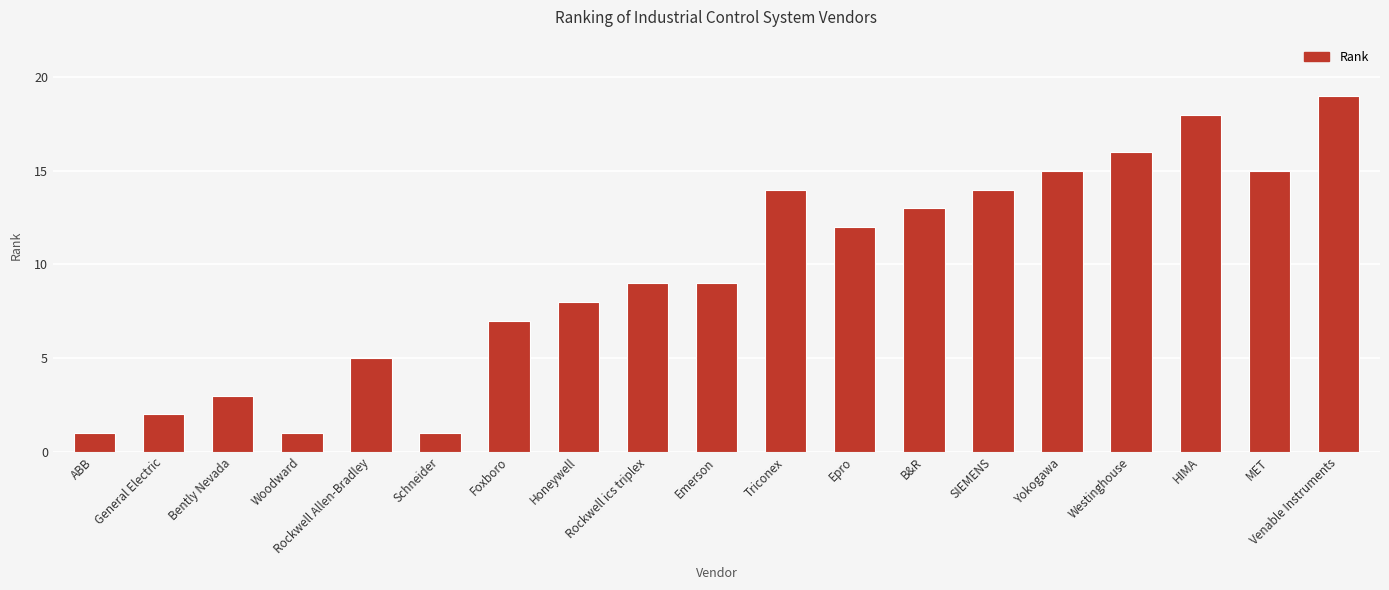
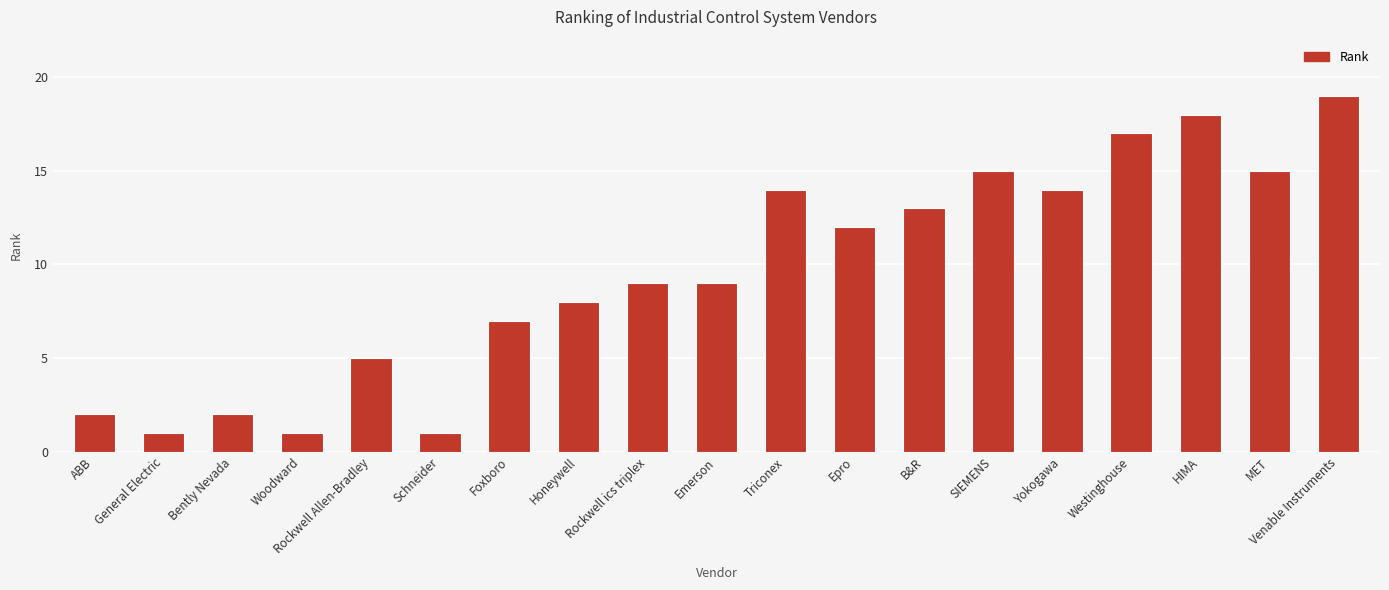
ABB: 1 -> 2
General Electric: 2 -> 1
Bently Nevada: 3 -> 2
SIEMENS: 14 -> 15
Yokogawa: 15 -> 14
Westinghouse: 16 -> 17
